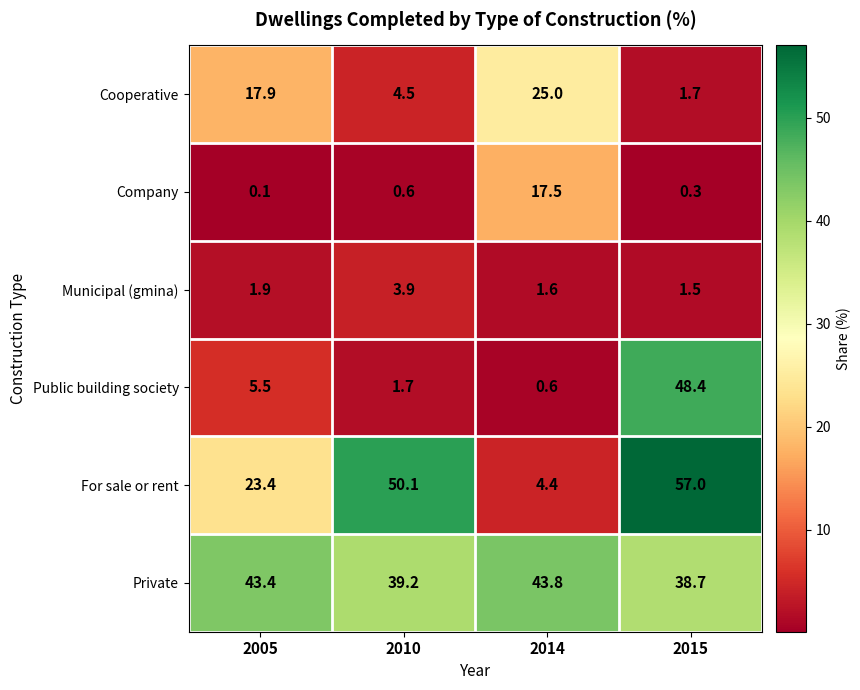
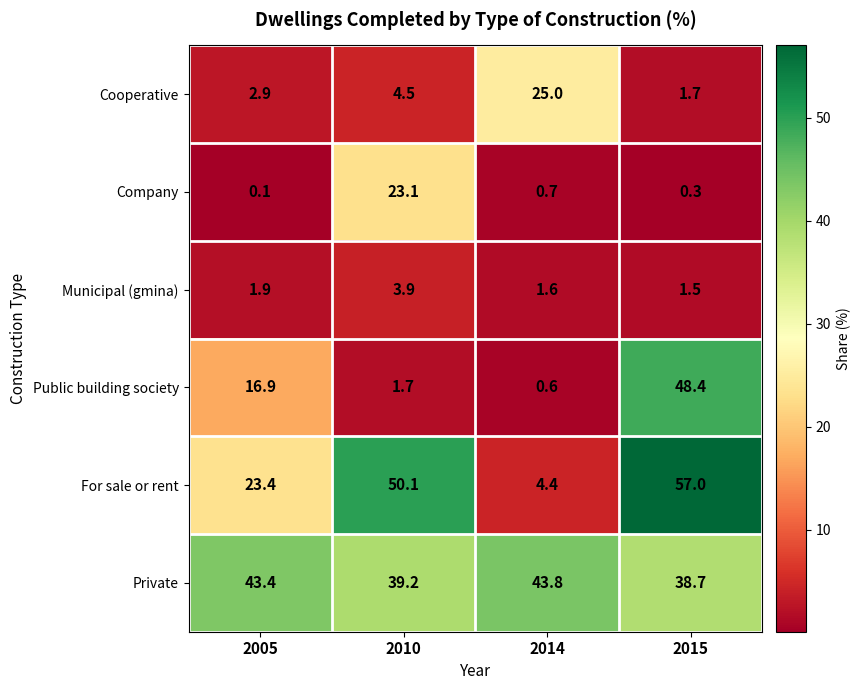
Cooperative, 2005: 17.9 -> 2.9
Company, 2010: 0.6 -> 23.1
Company, 2014: 17.5 -> 0.7
Public building society, 2005: 5.5 -> 16.9
